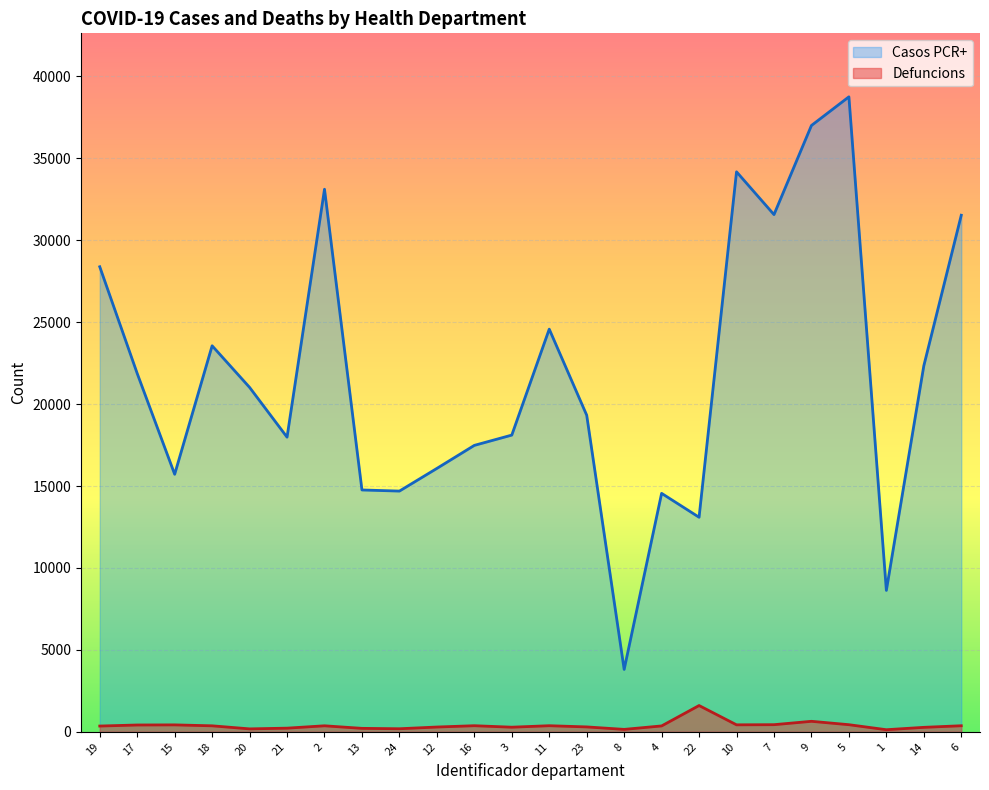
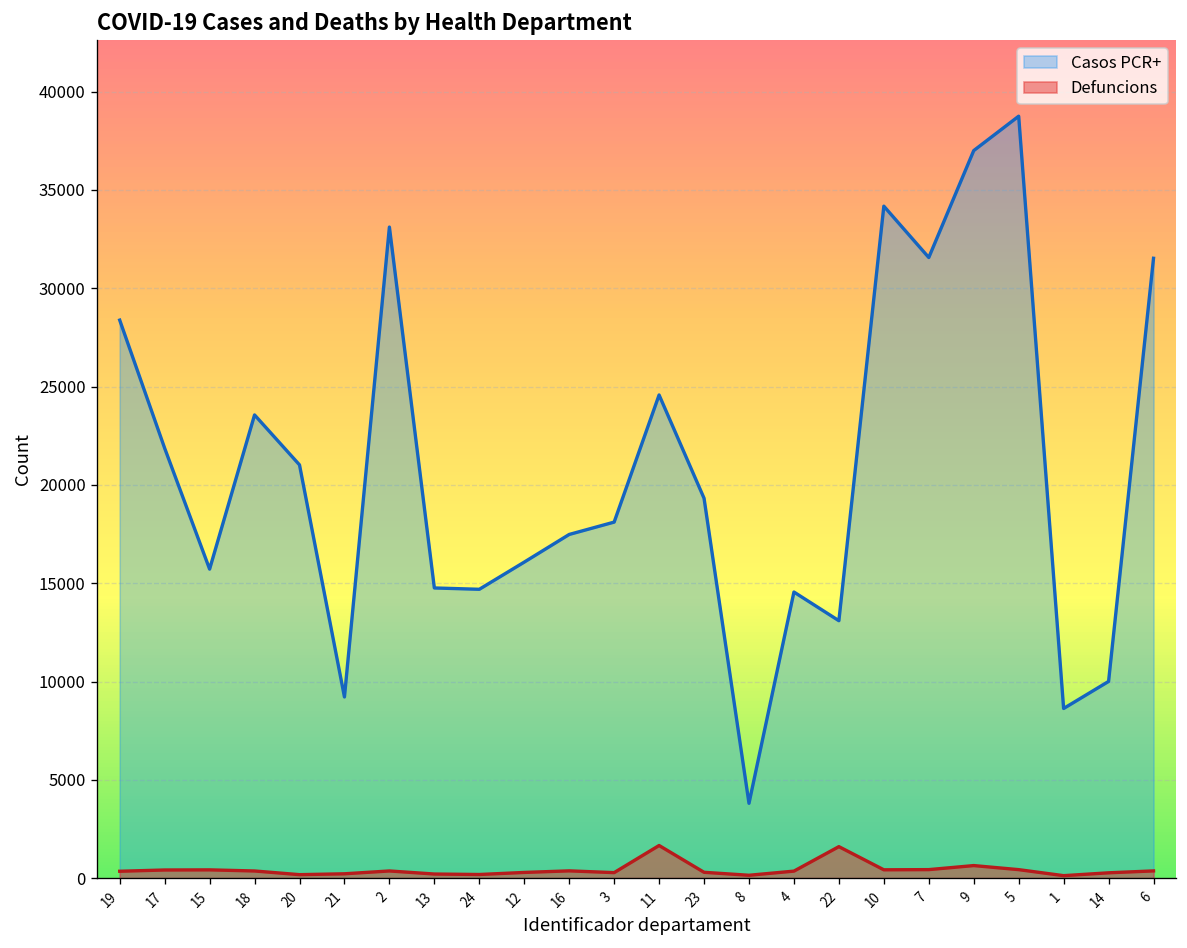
Casos PCR+, 21: 18000 -> 9200
Defuncions, 11: 400 -> 1700
Casos PCR+, 14: 22300 -> 10000
